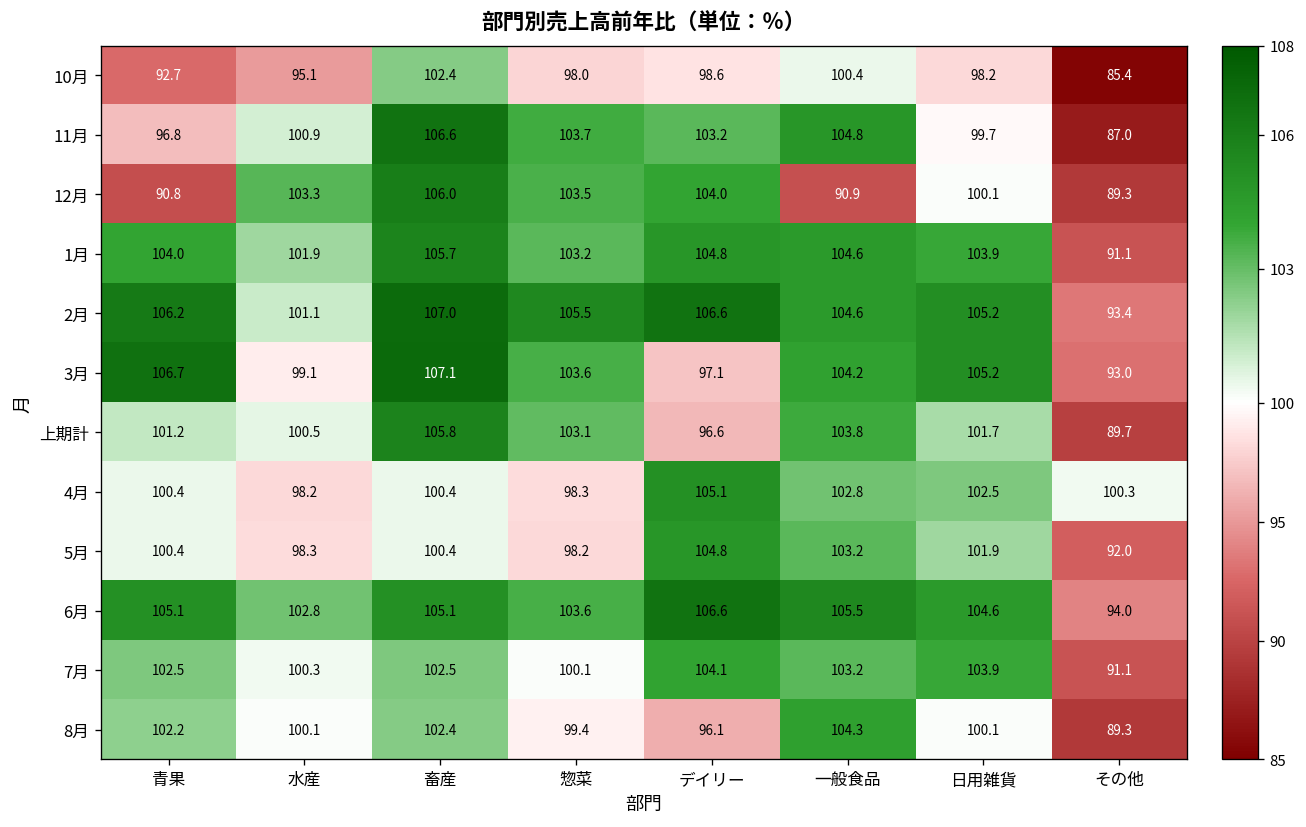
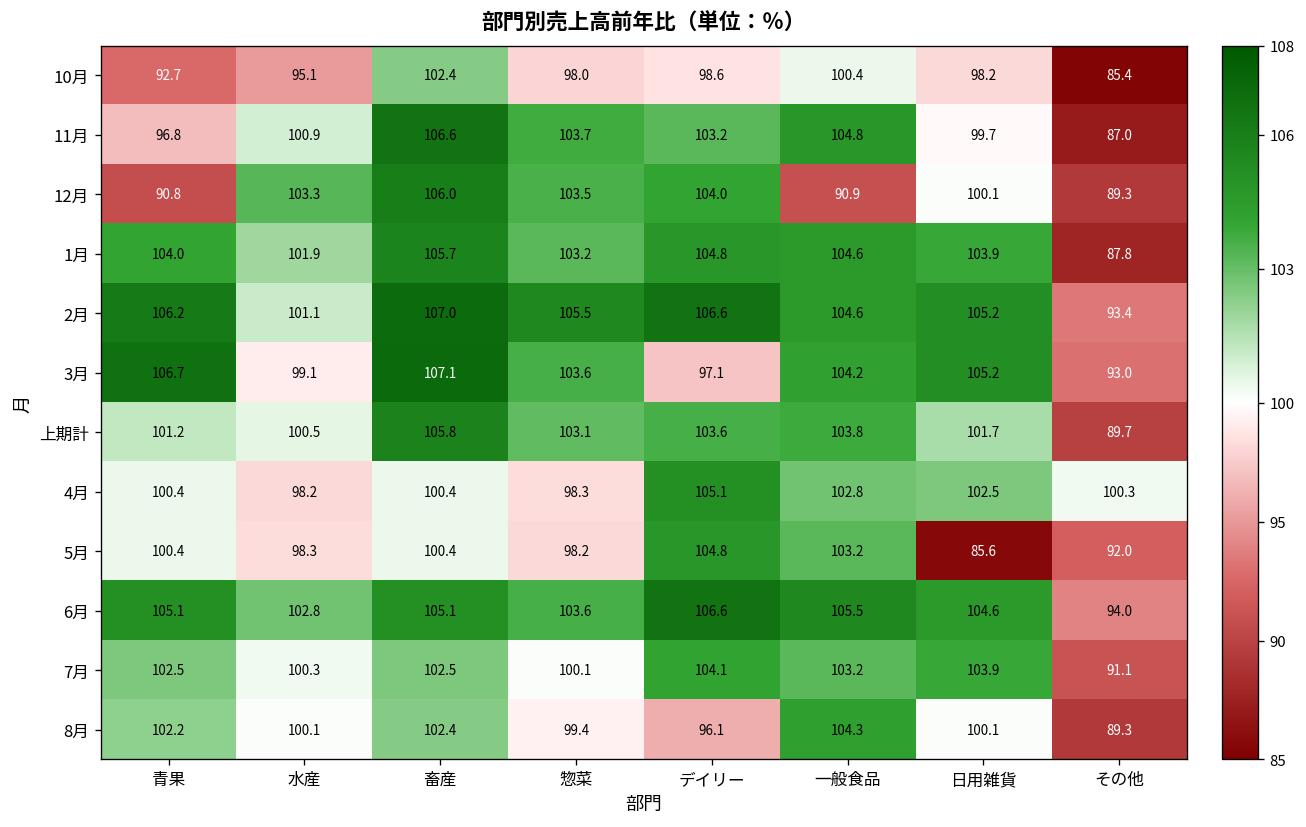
1月, その他: 91.1 -> 87.8
上期計, デイリー: 96.6 -> 103.6
5月, 日用雑貨: 101.9 -> 85.6
